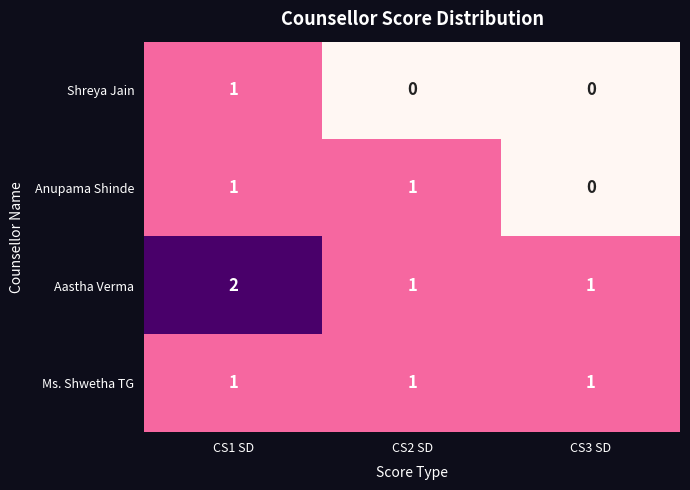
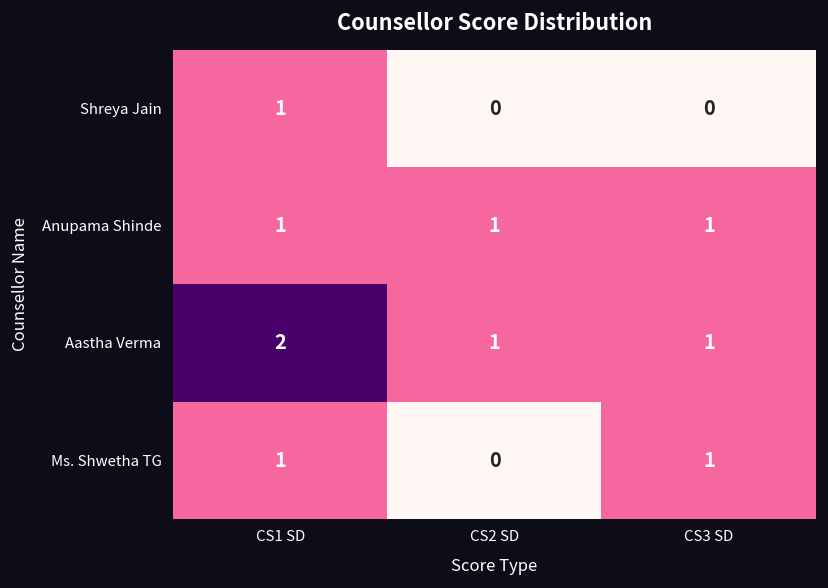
Anupama Shinde, CS3 SD: 0 -> 1
Ms. Shwetha TG, CS2 SD: 1 -> 0
